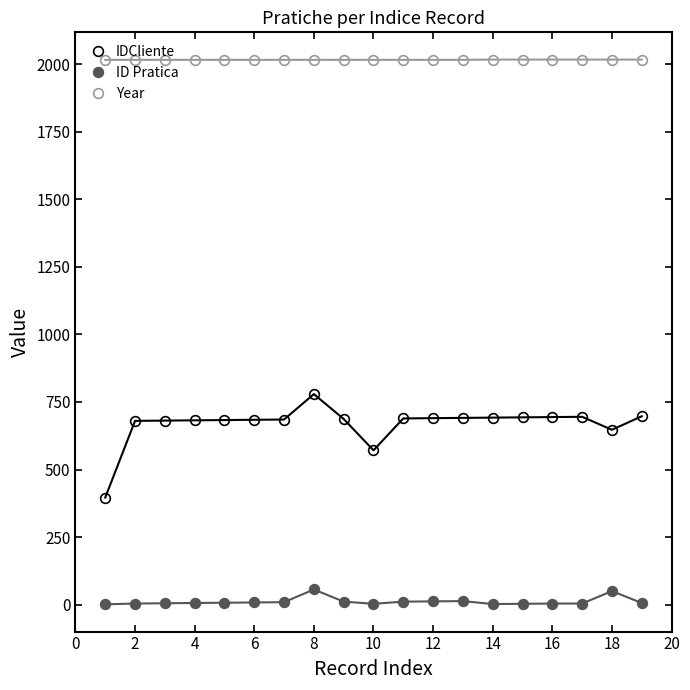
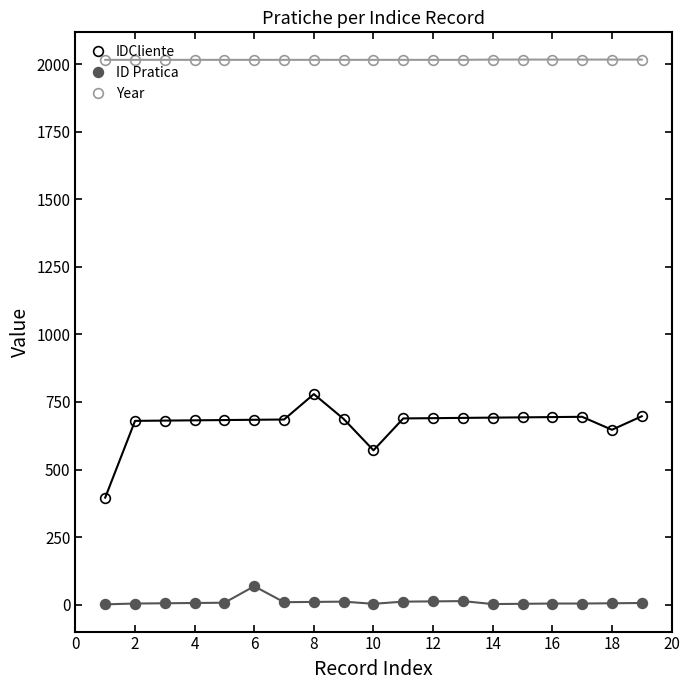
ID Pratica, 6: 10 -> 70
ID Pratica, 8: 60 -> 10
ID Pratica, 18: 50 -> 10
